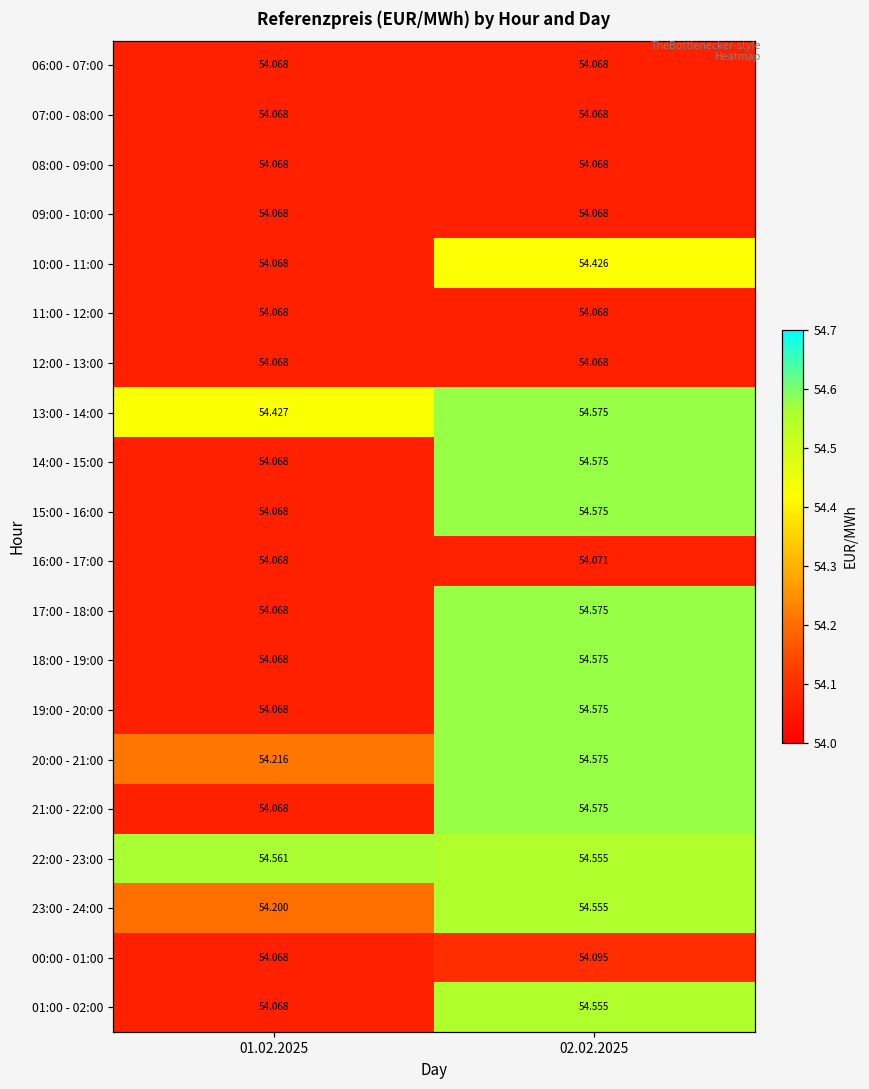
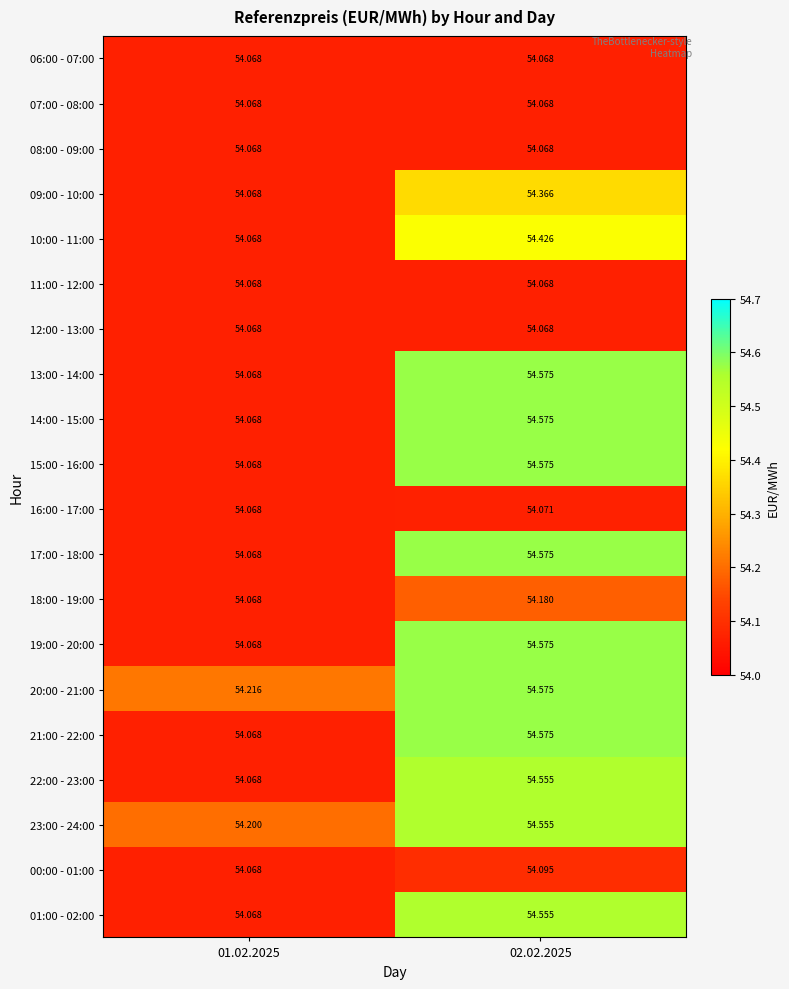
09:00 - 10:00, 02.02.2025: 54.068 -> 54.366
13:00 - 14:00, 01.02.2025: 54.427 -> 54.068
18:00 - 19:00, 02.02.2025: 54.575 -> 54.180
22:00 - 23:00, 01.02.2025: 54.561 -> 54.068
